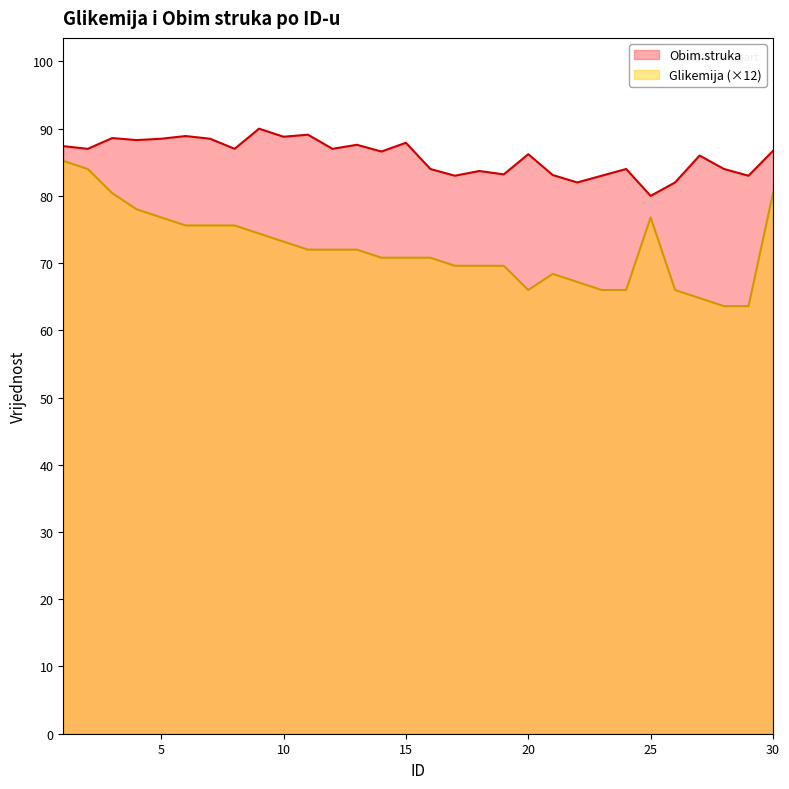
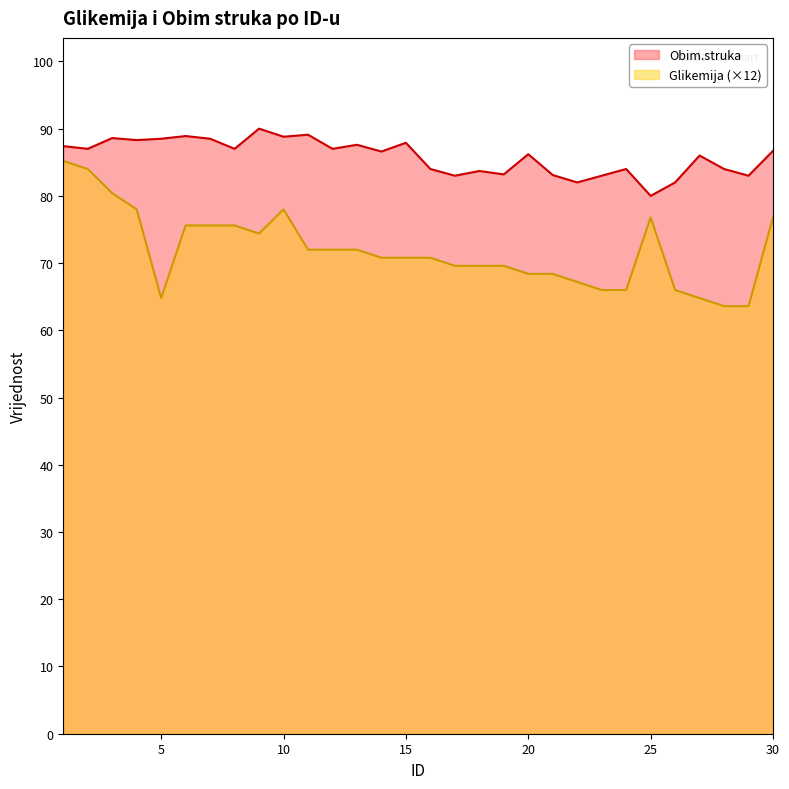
Glikemija (×12), 5: 77 -> 65
Glikemija (×12), 10: 73 -> 78
Glikemija (×12), 20: 66 -> 68
Glikemija (×12), 30: 80 -> 77
